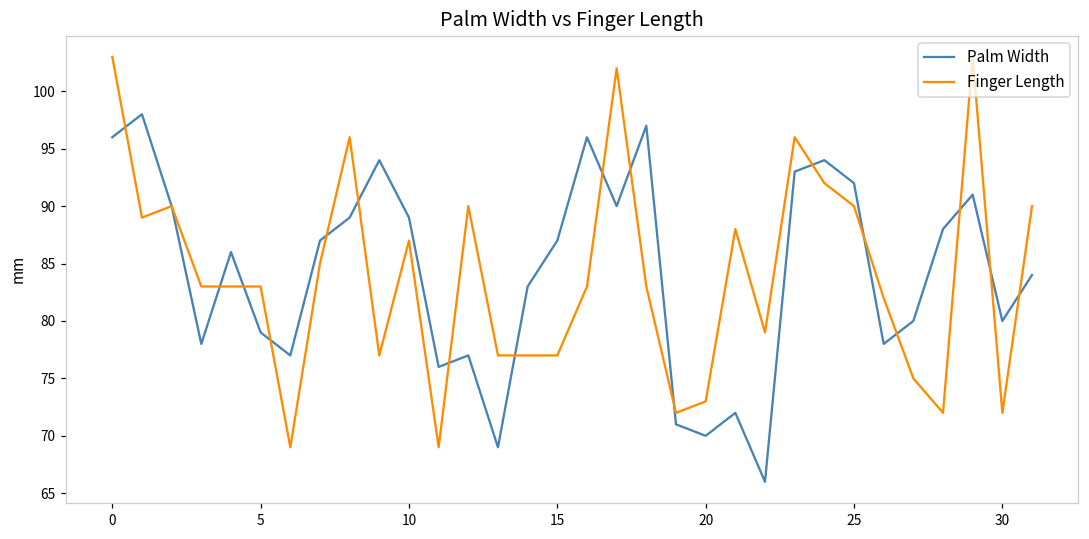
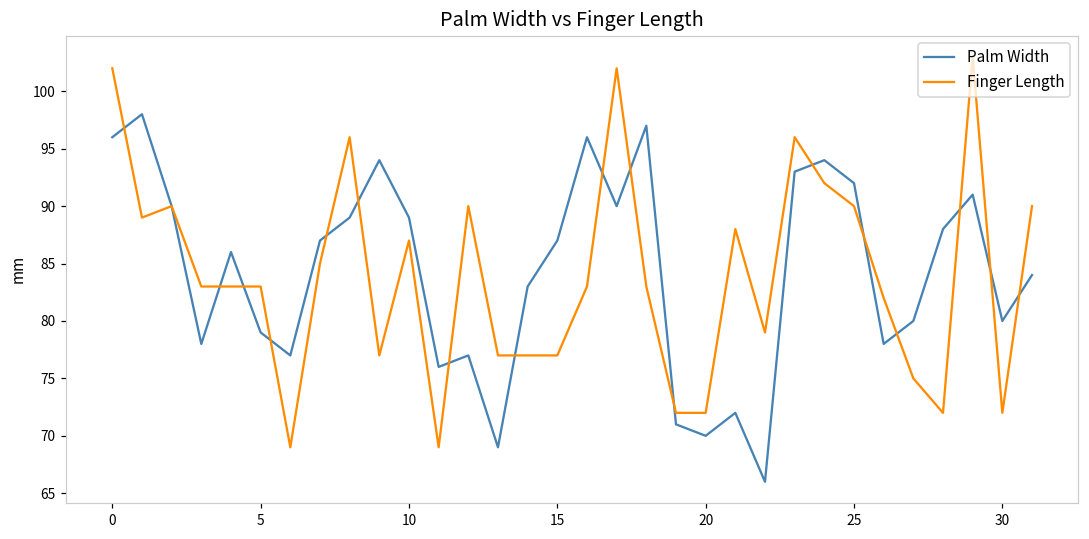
Finger Length, 0: 103 -> 102
Finger Length, 20: 73 -> 72
